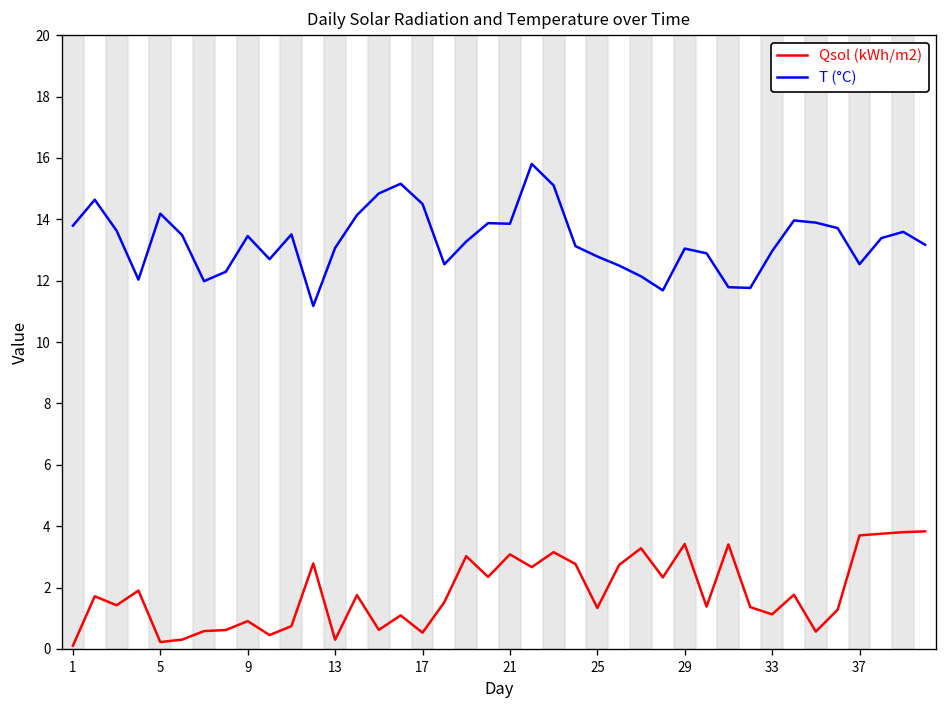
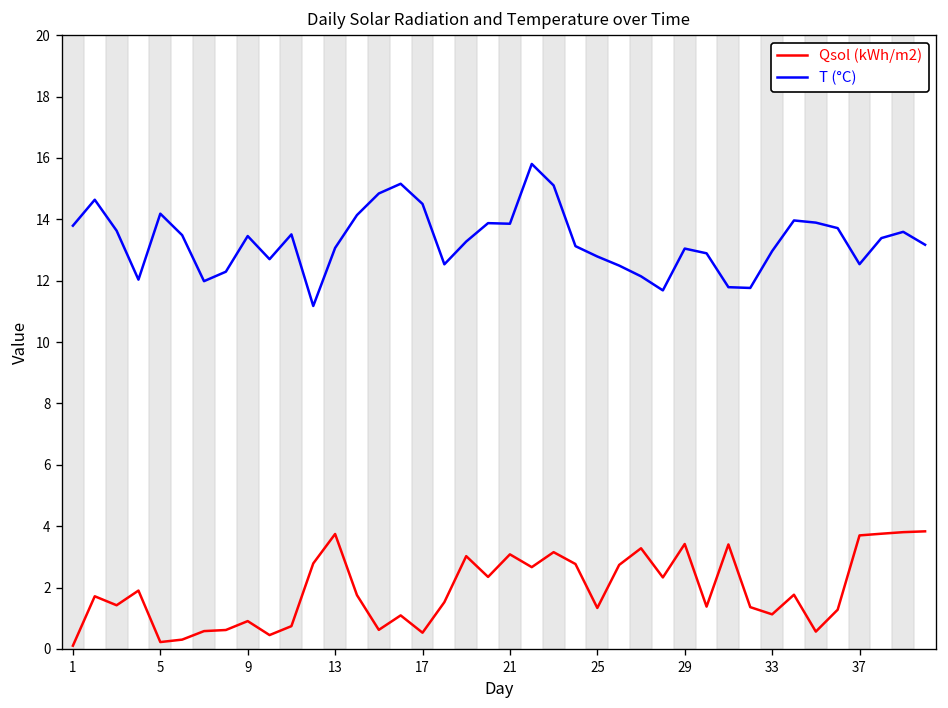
Qsol (kWh/m2), 13: 0.3 -> 3.7
